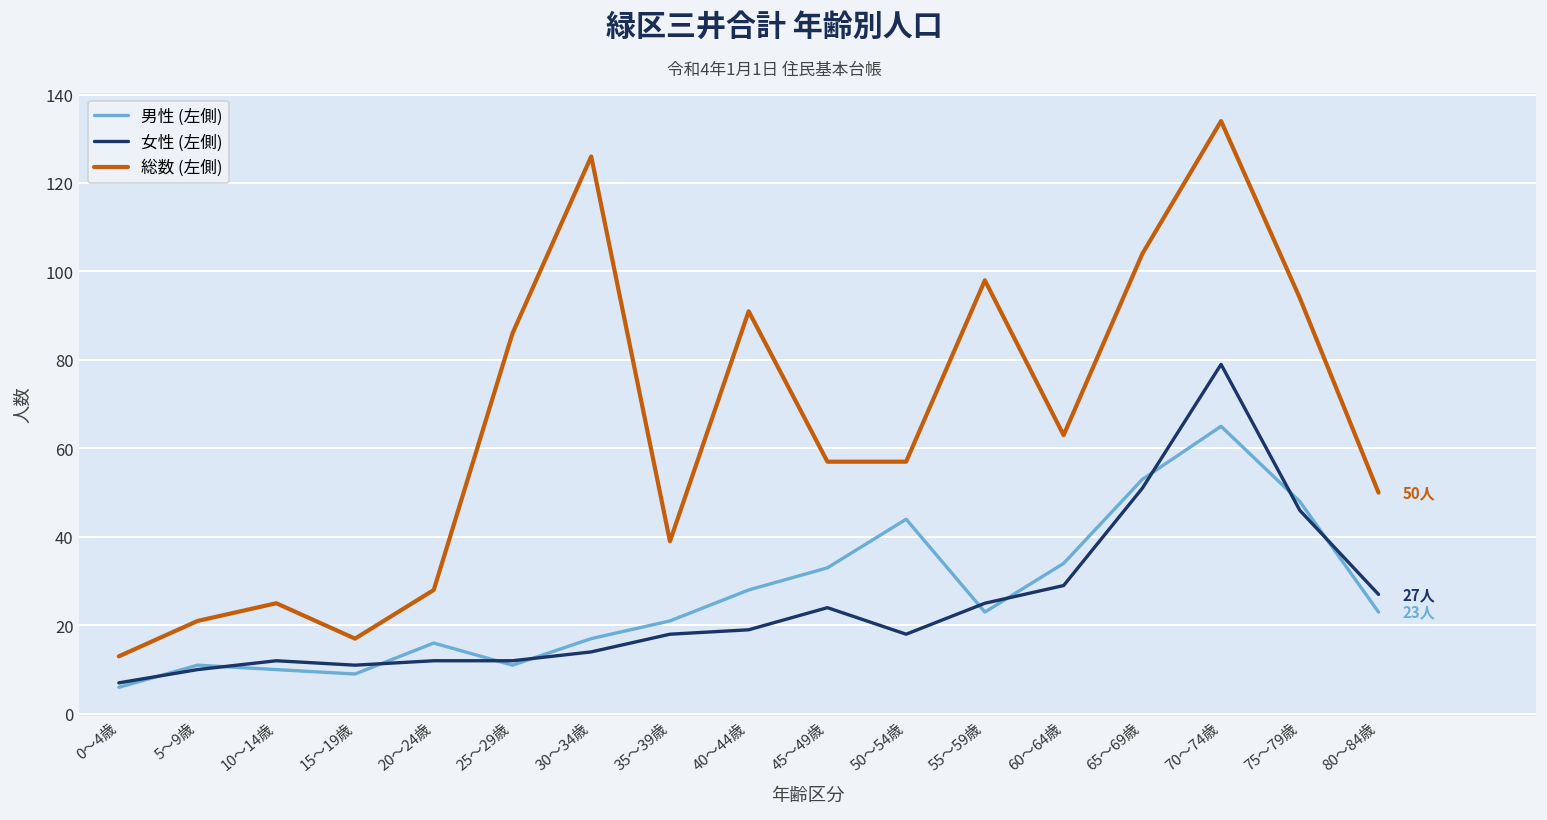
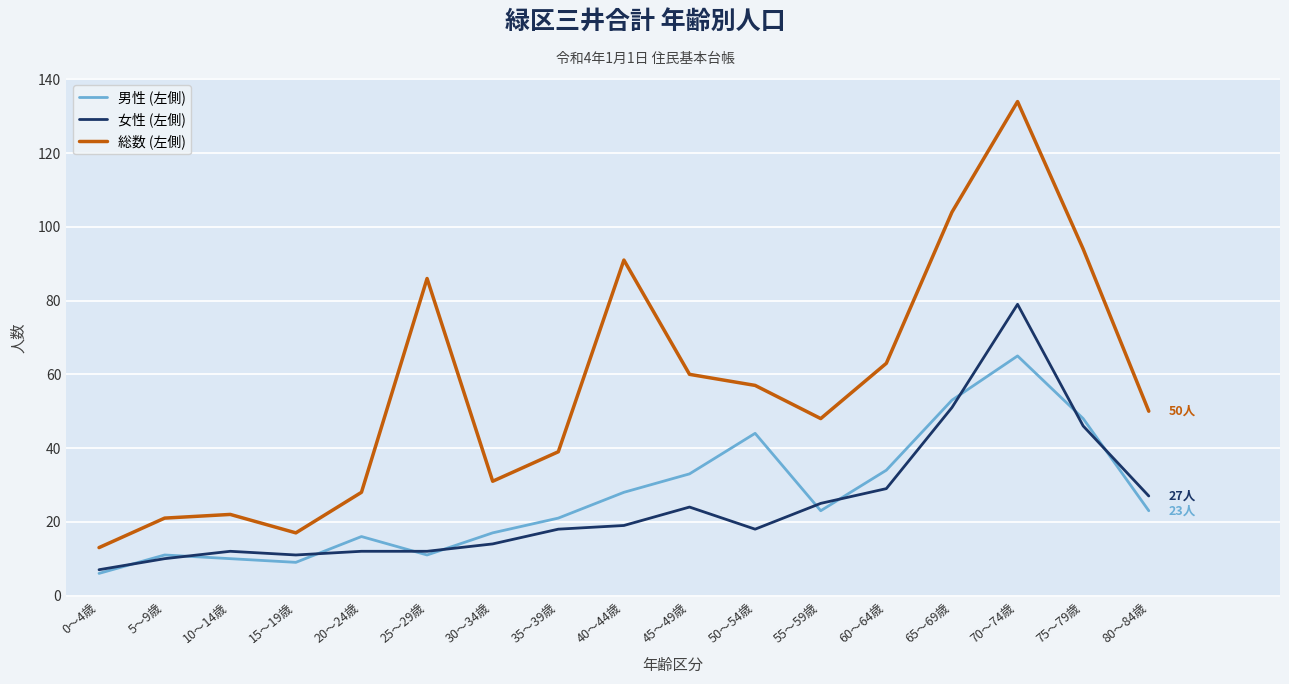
総数 (左側), 10～14歳: 25 -> 22
総数 (左側), 30～34歳: 126 -> 31
総数 (左側), 45～49歳: 57 -> 60
総数 (左側), 55～59歳: 98 -> 48
